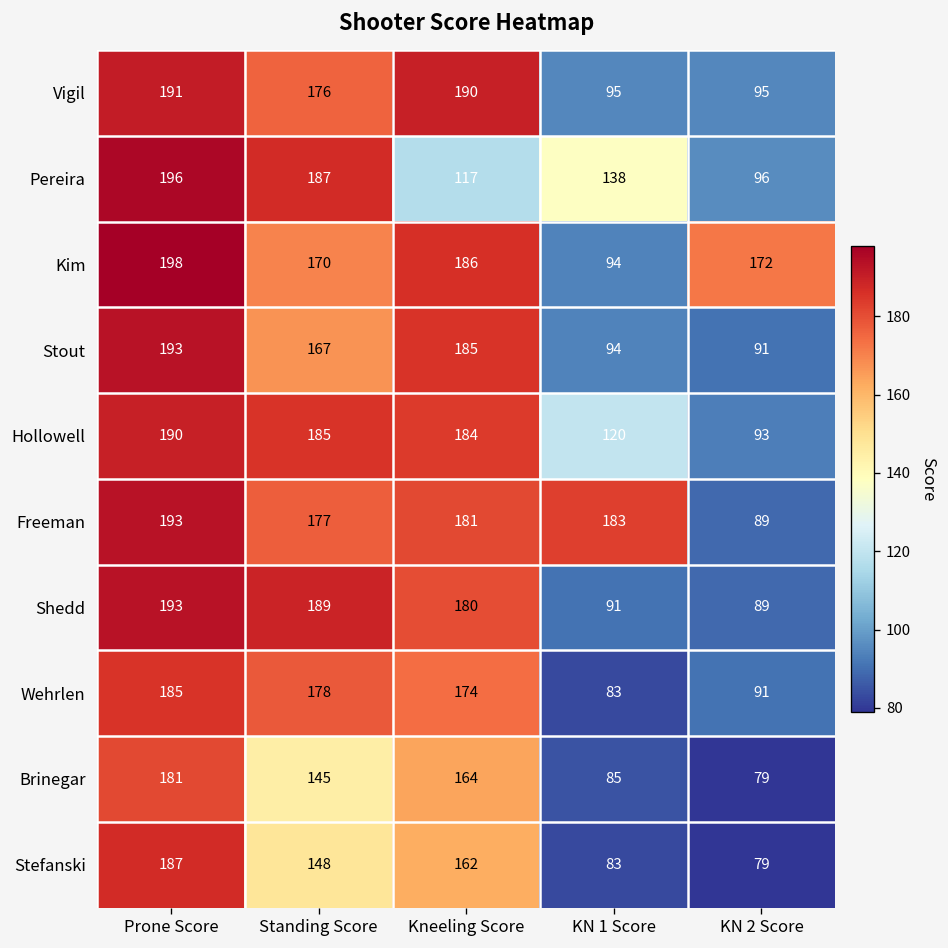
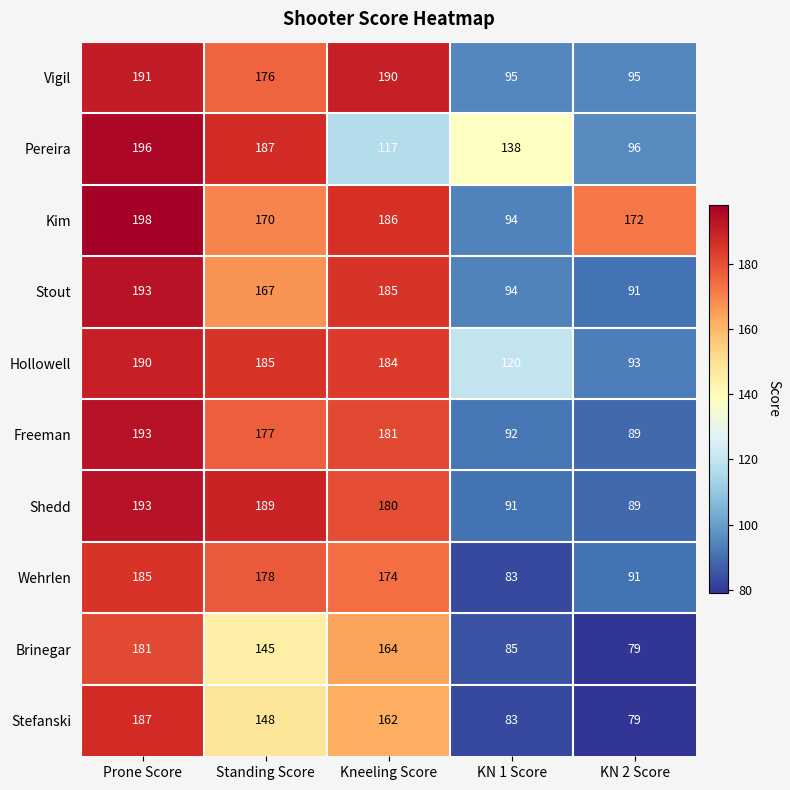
Freeman, KN 1 Score: 183 -> 92
